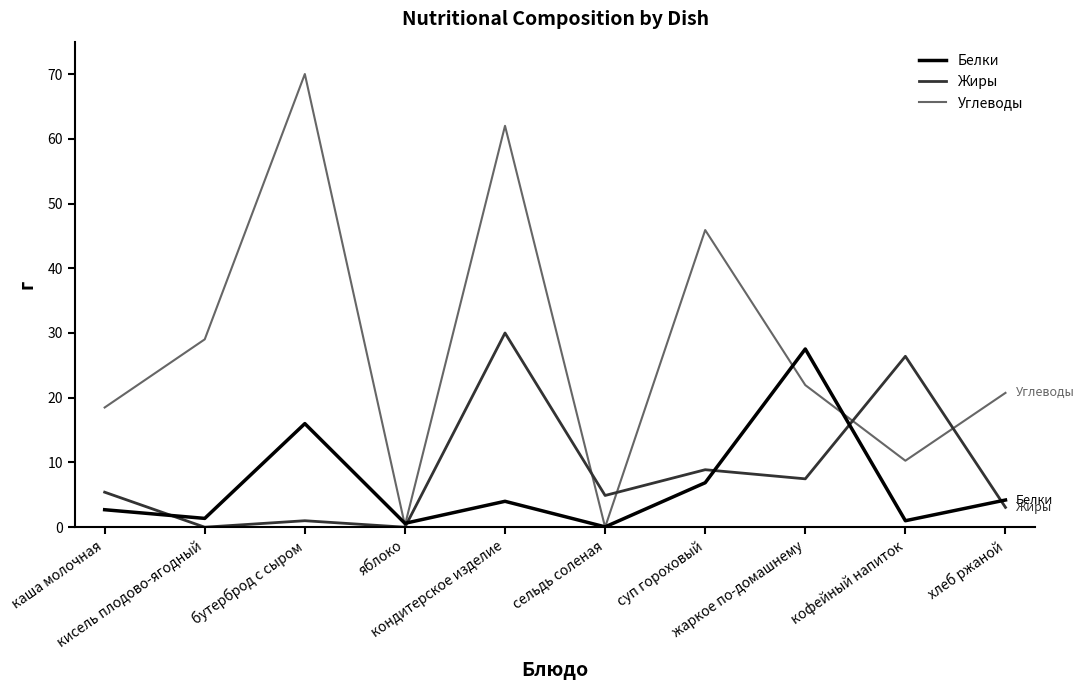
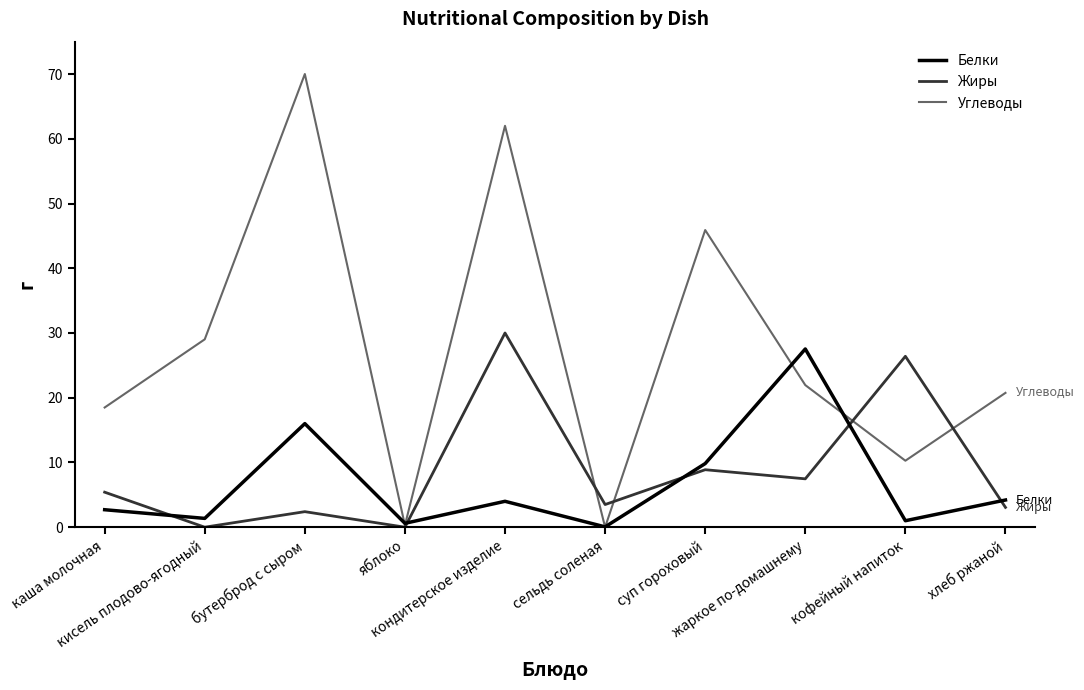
Жиры, бутерброд с сыром: 1 -> 2
Жиры, сельдь соленая: 5 -> 4
Белки, суп гороховый: 7 -> 10
